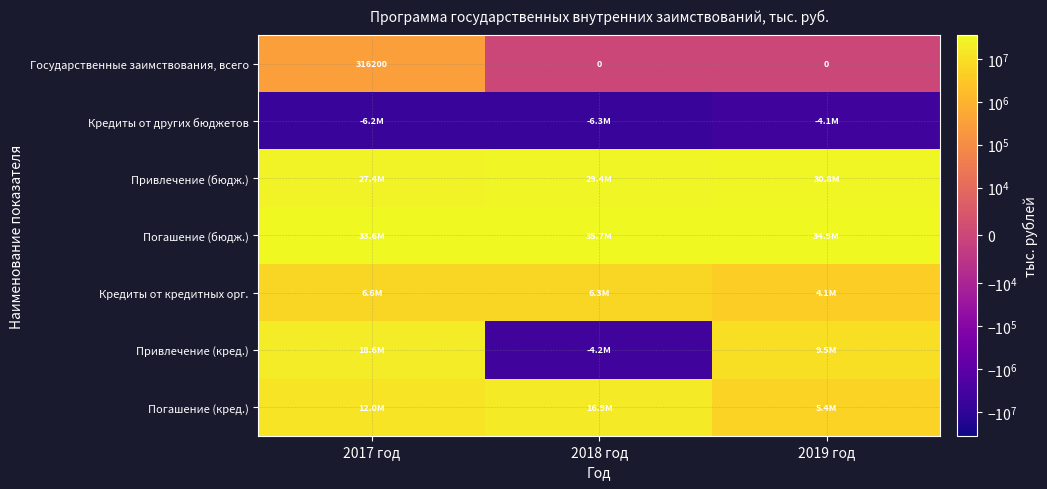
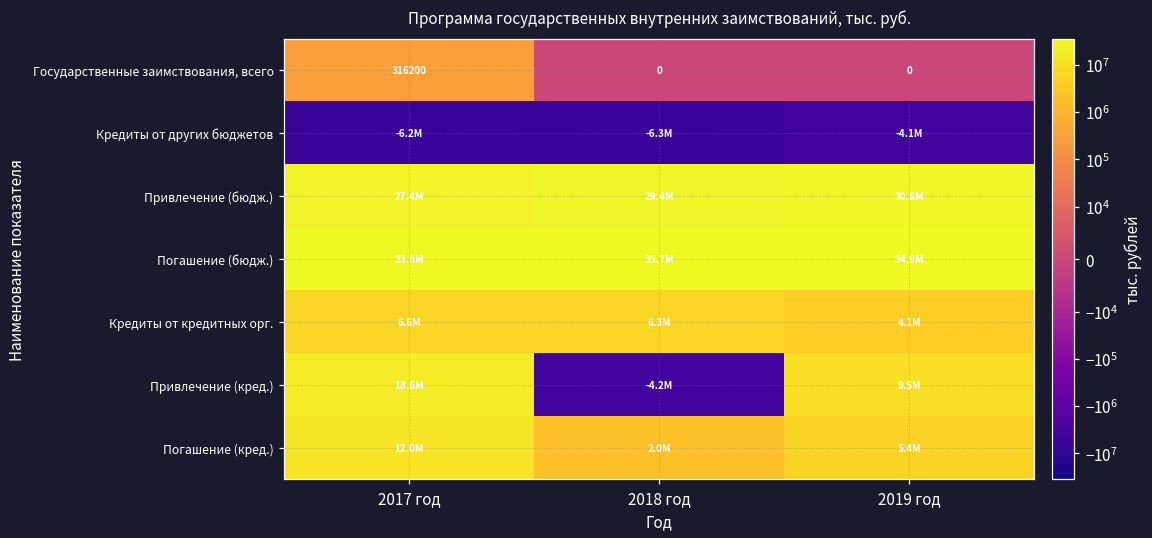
Погашение (кред.), 2018 год: 16.9M -> 2.0M
